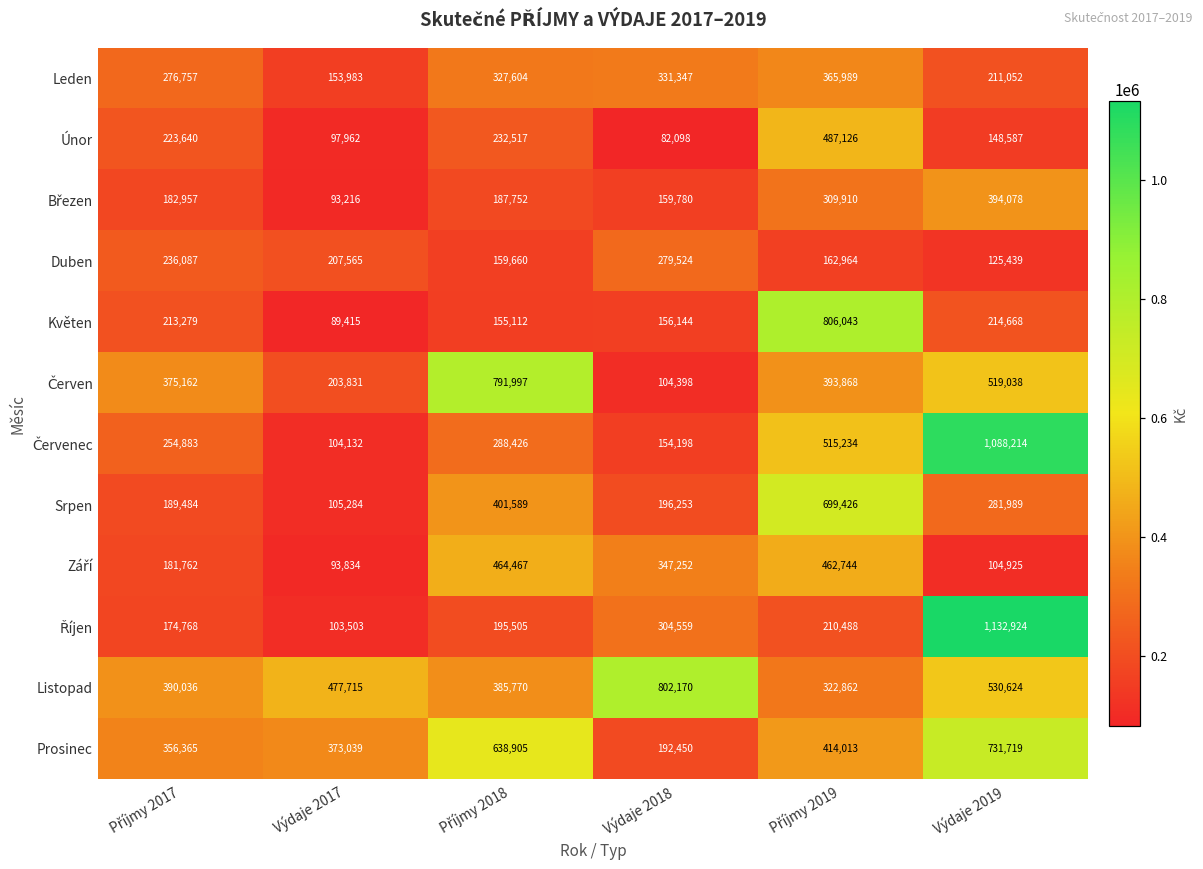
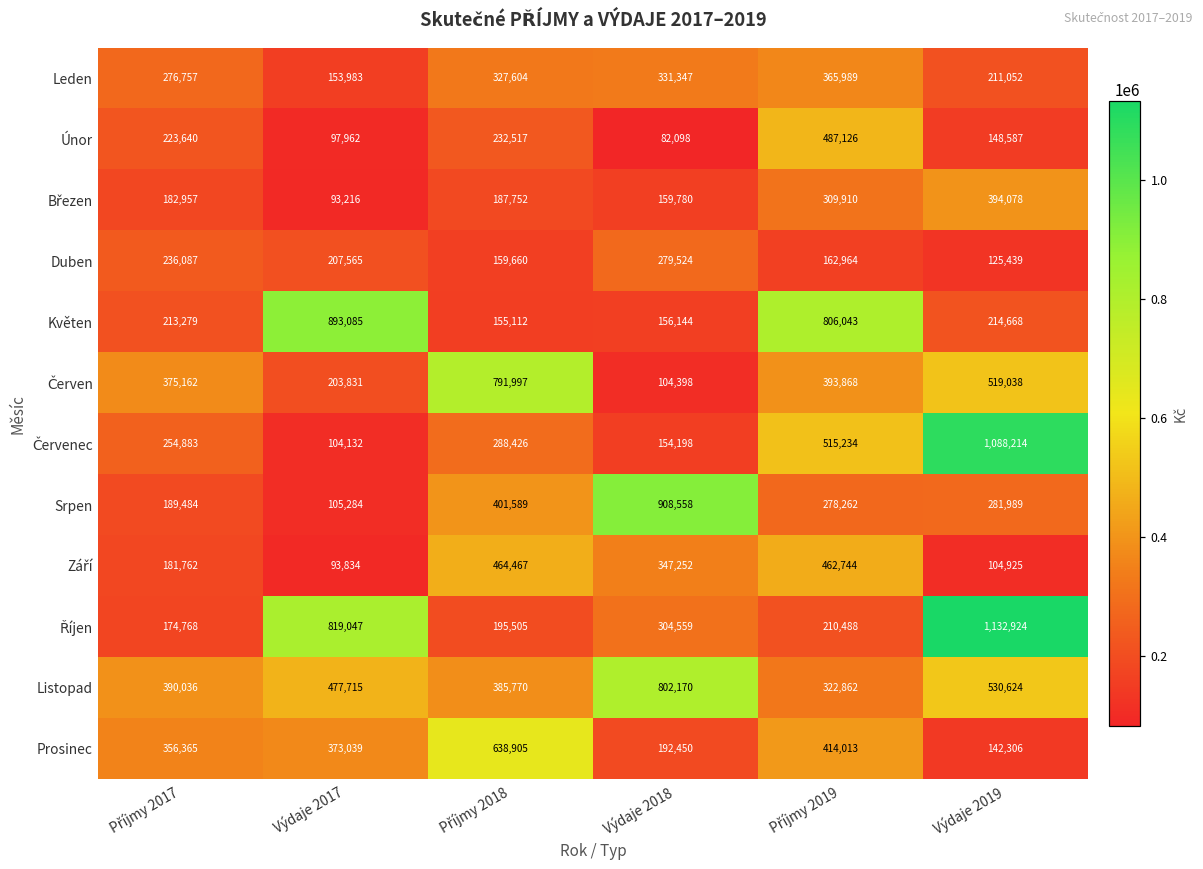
Květen, Výdaje 2017: 89,415 -> 893,085
Srpen, Výdaje 2018: 196,253 -> 908,558
Srpen, Příjmy 2019: 699,426 -> 278,262
Říjen, Výdaje 2017: 103,503 -> 819,047
Prosinec, Výdaje 2019: 731,719 -> 142,306
